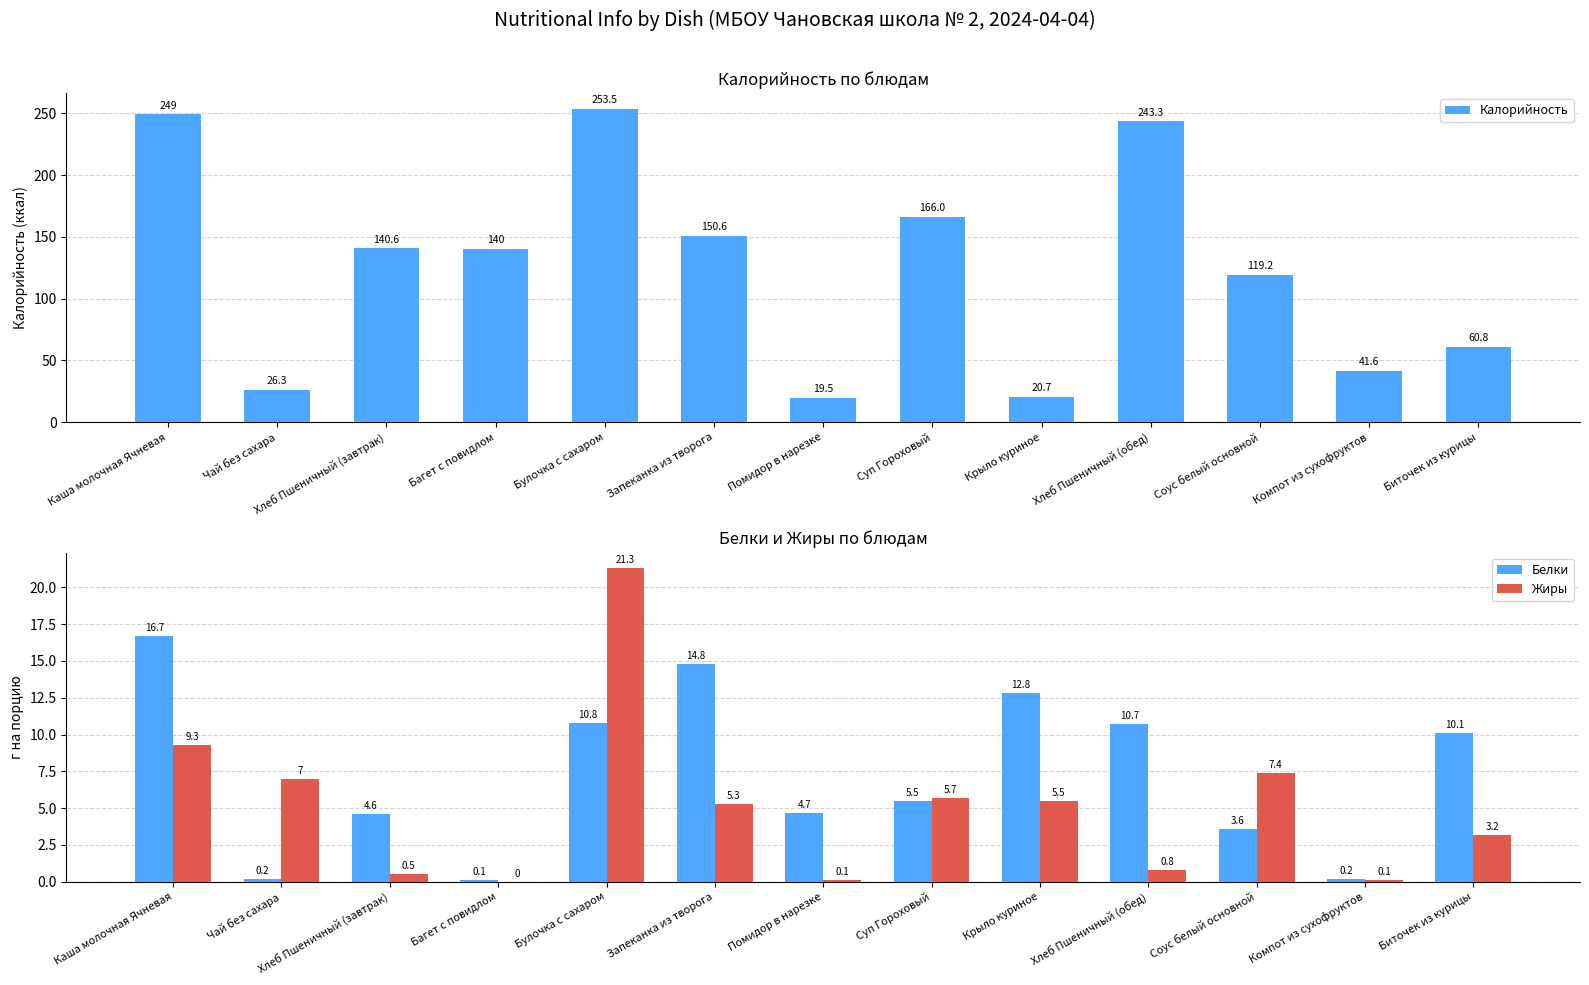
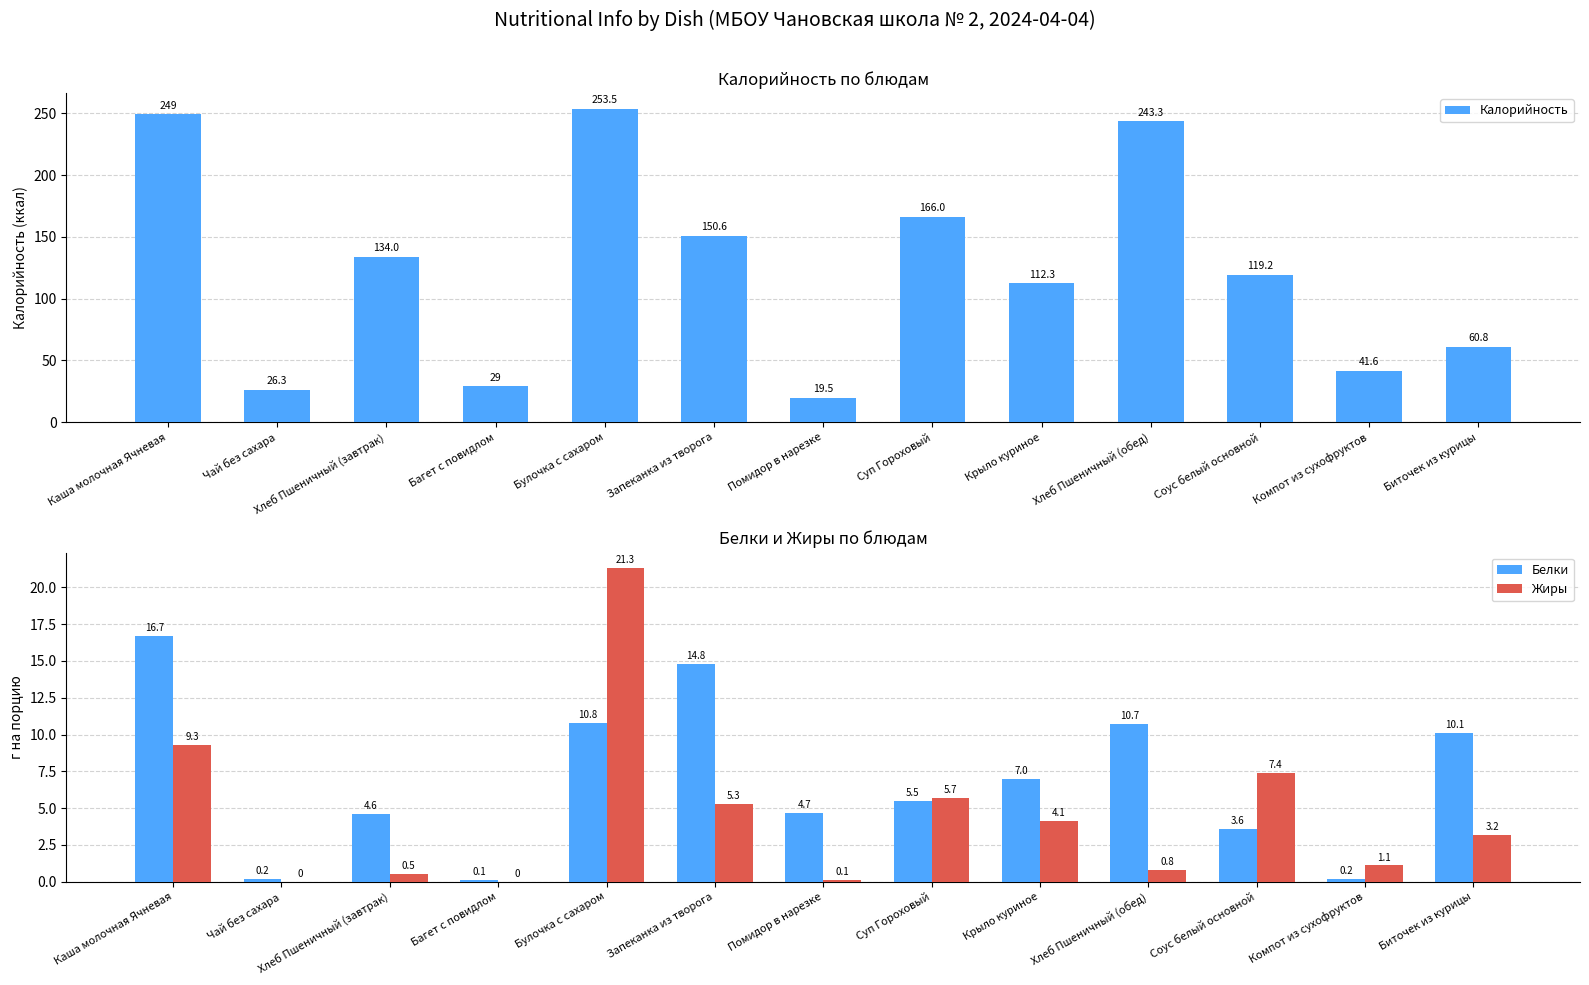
Калорийность по блюдам, Хлеб Пшеничный (завтрак): 140.6 -> 134.0
Калорийность по блюдам, Багет с повидлом: 140 -> 29
Калорийность по блюдам, Крыло куриное: 20.7 -> 112.3
Белки и Жиры по блюдам, Жиры, Чай без сахара: 7 -> 0
Белки и Жиры по блюдам, Белки, Крыло куриное: 12.8 -> 7.0
Белки и Жиры по блюдам, Жиры, Крыло куриное: 5.5 -> 4.1
Белки и Жиры по блюдам, Жиры, Компот из сухофруктов: 0.1 -> 1.1
